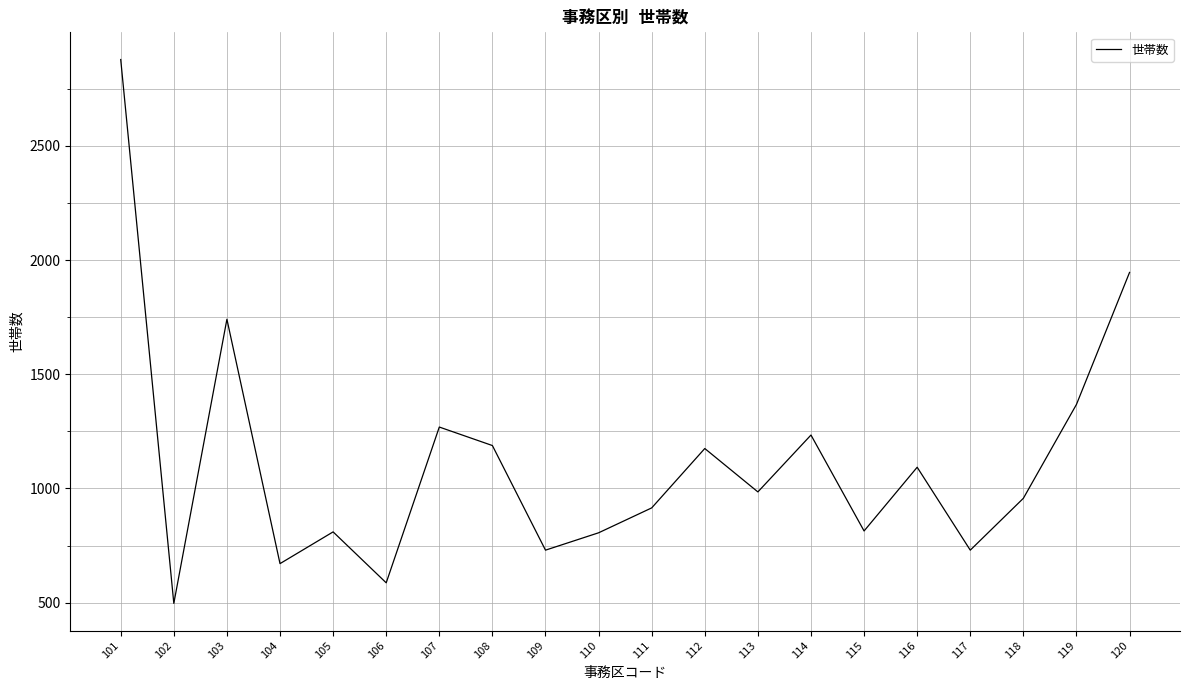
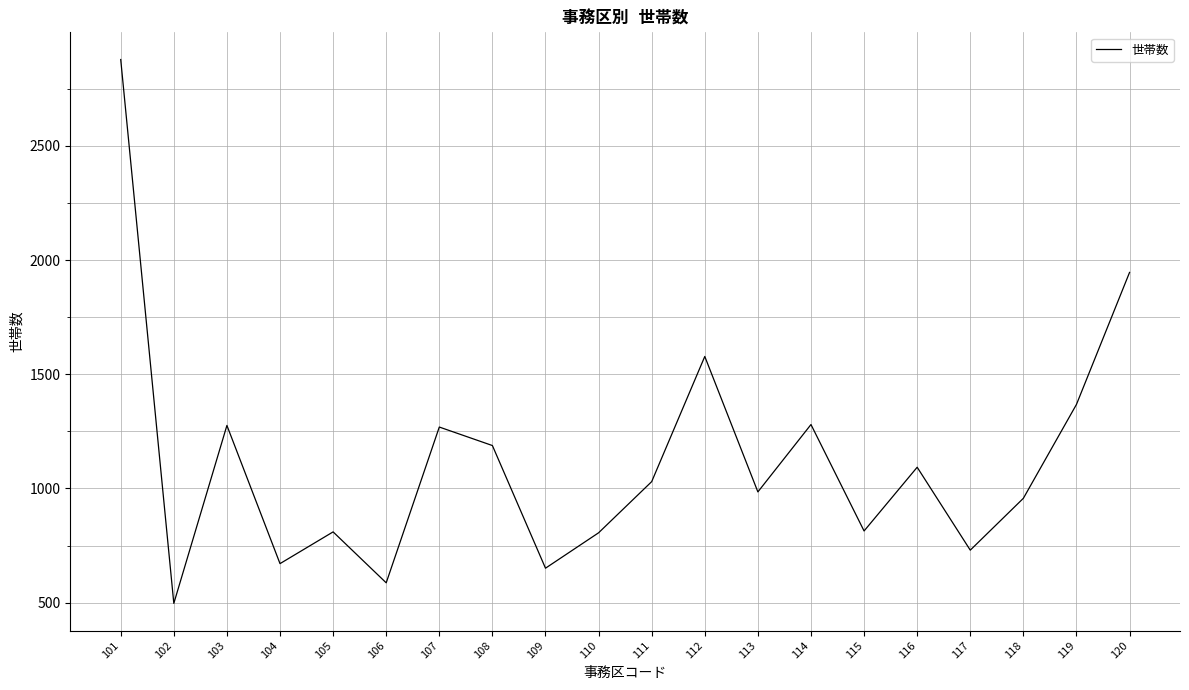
103: 1740 -> 1280
109: 730 -> 650
111: 920 -> 1030
112: 1180 -> 1580
114: 1230 -> 1280
